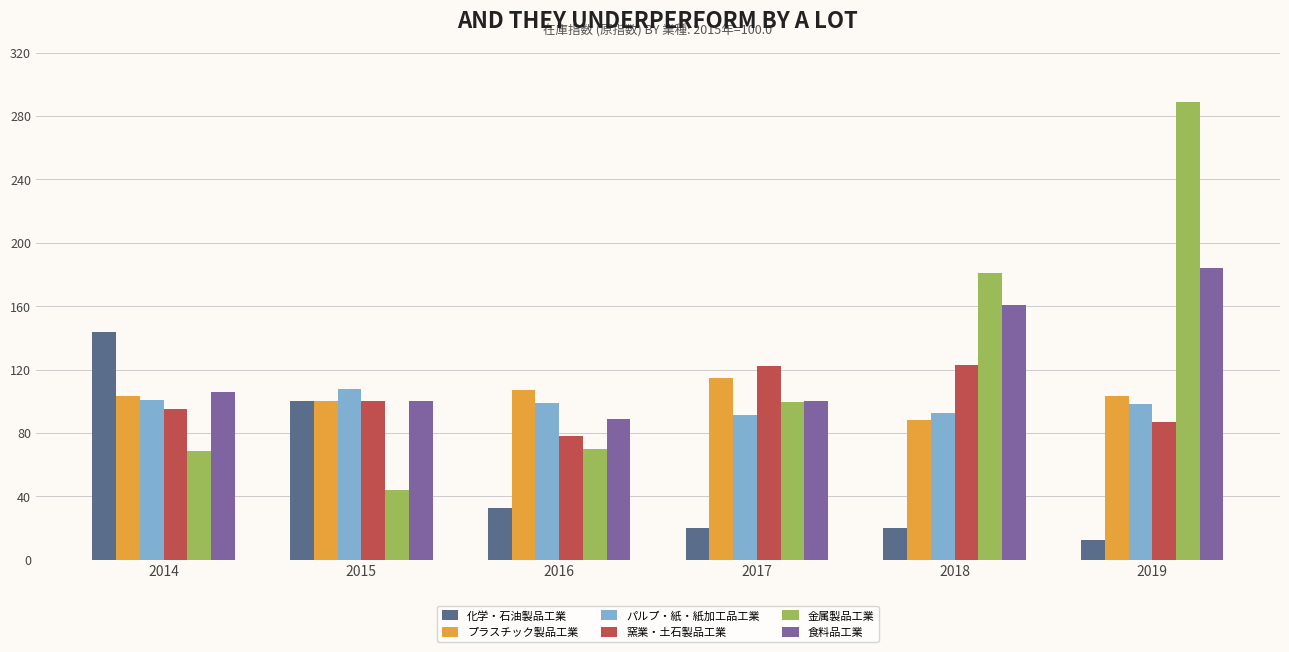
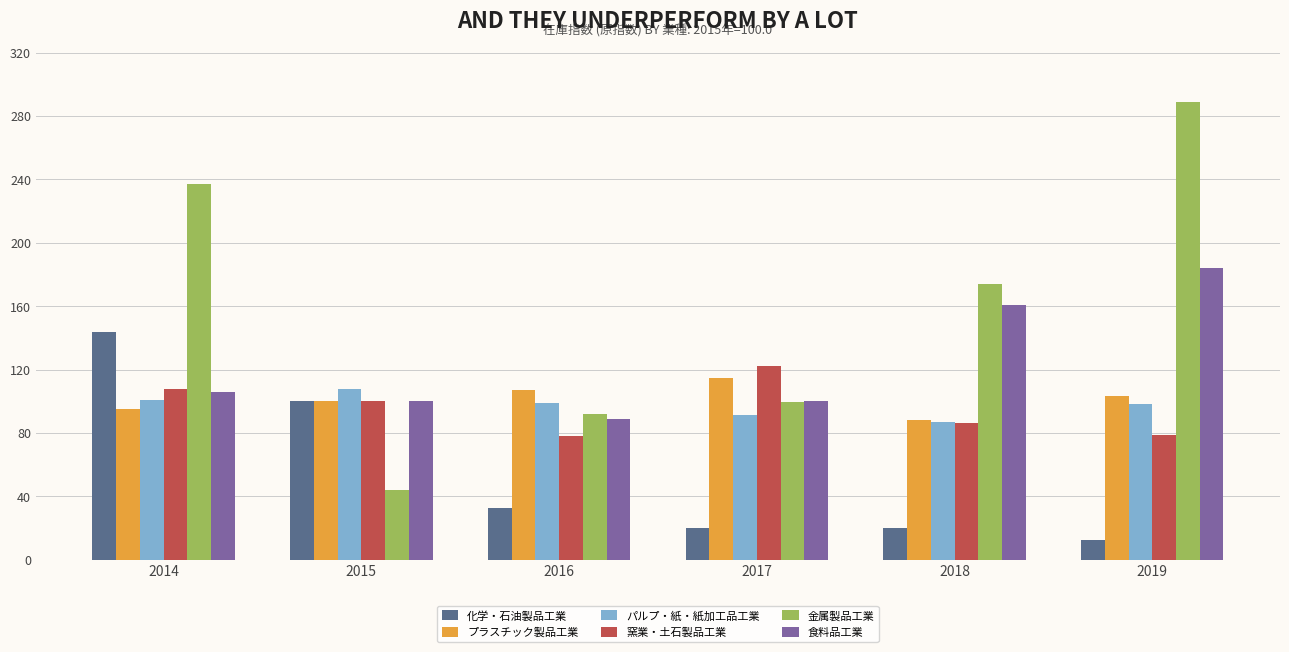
プラスチック製品工業, 2014: 103 -> 95
窯業・土石製品工業, 2014: 95 -> 108
金属製品工業, 2014: 68 -> 237
金属製品工業, 2016: 70 -> 92
パルプ・紙・紙加工品工業, 2018: 93 -> 87
窯業・土石製品工業, 2018: 123 -> 86
金属製品工業, 2018: 181 -> 174
窯業・土石製品工業, 2019: 87 -> 79
